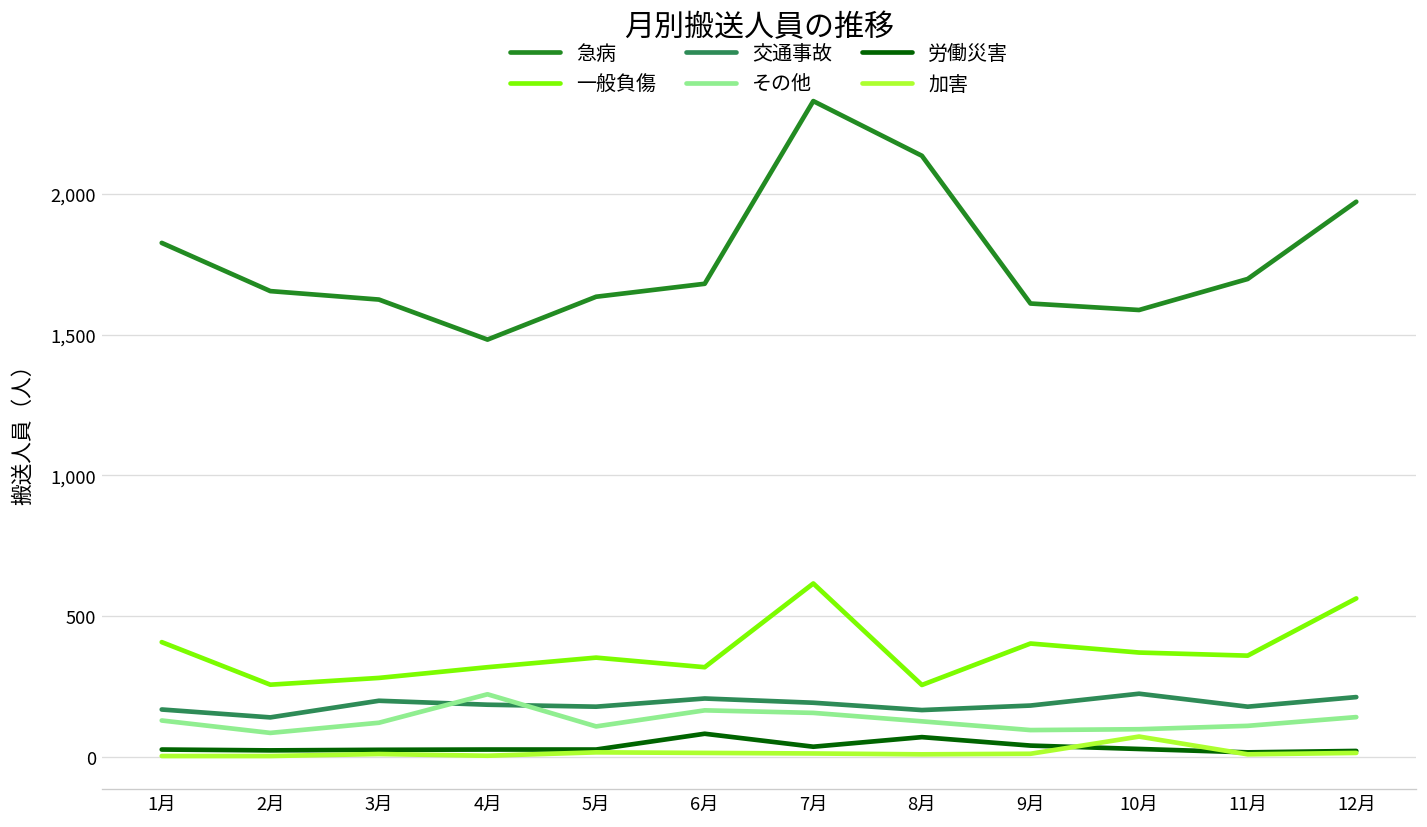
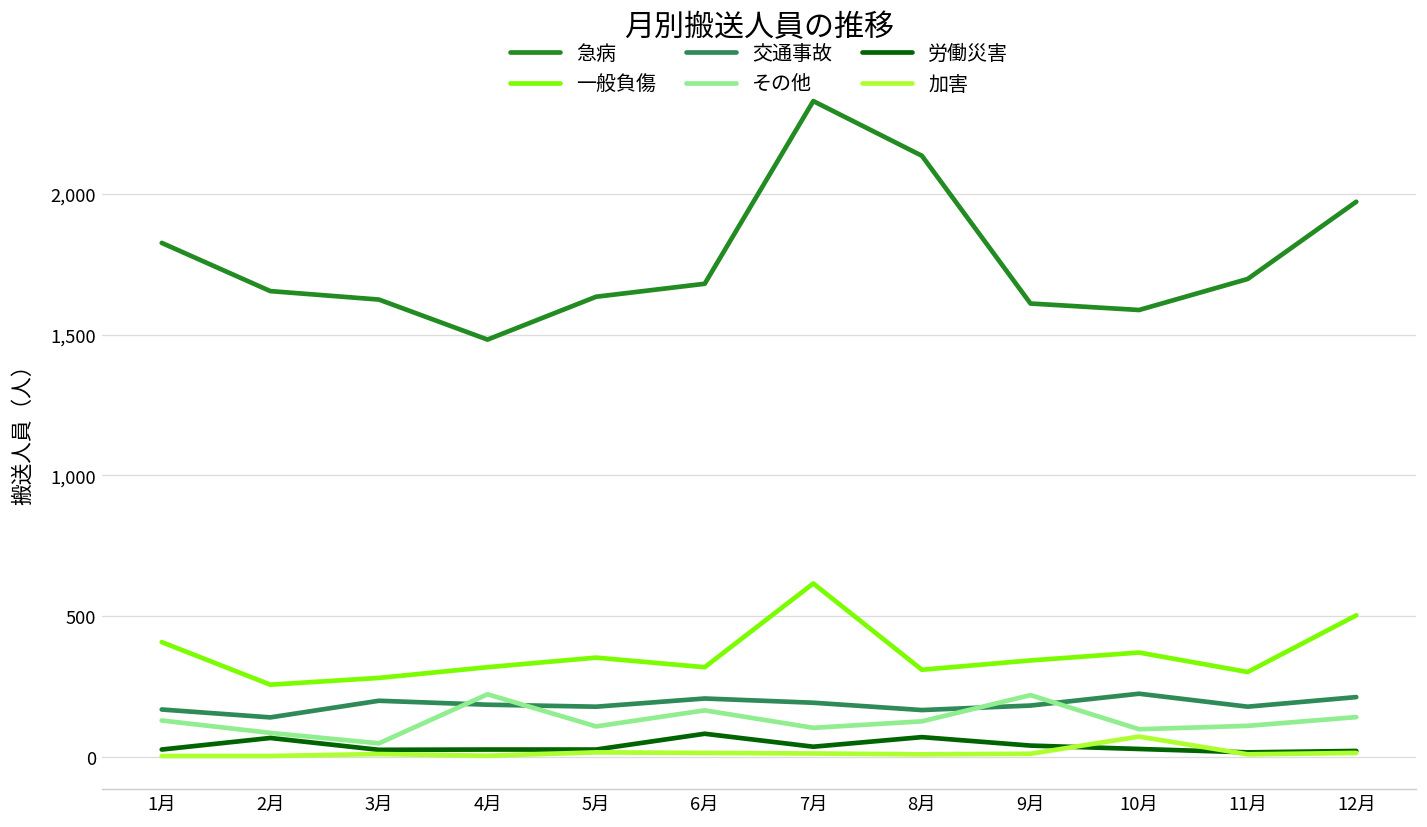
労働災害, 2月: 30 -> 70
その他, 3月: 120 -> 50
その他, 7月: 160 -> 110
一般負傷, 8月: 260 -> 310
一般負傷, 9月: 400 -> 340
その他, 9月: 100 -> 220
一般負傷, 11月: 360 -> 300
一般負傷, 12月: 560 -> 500
